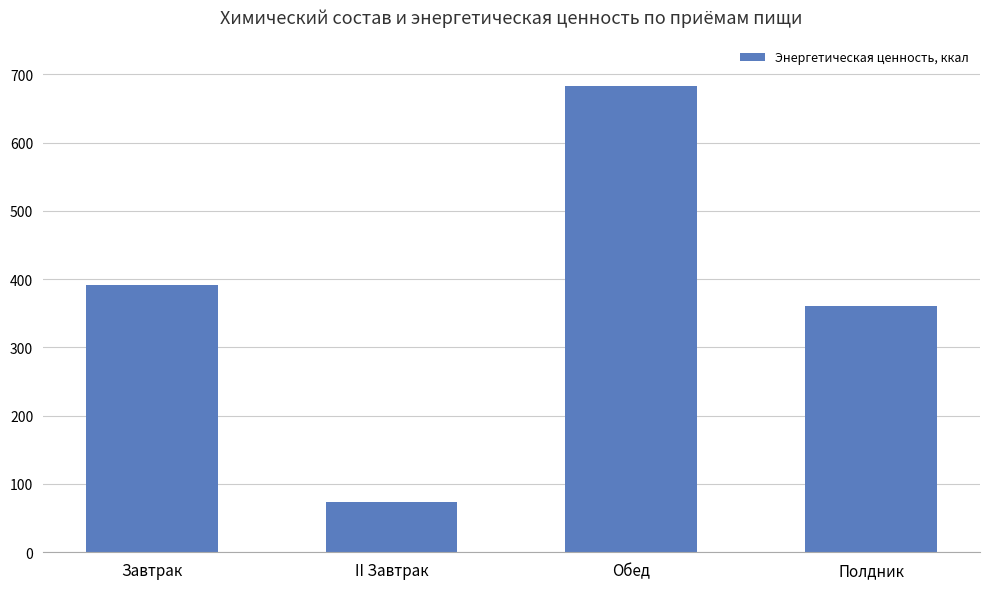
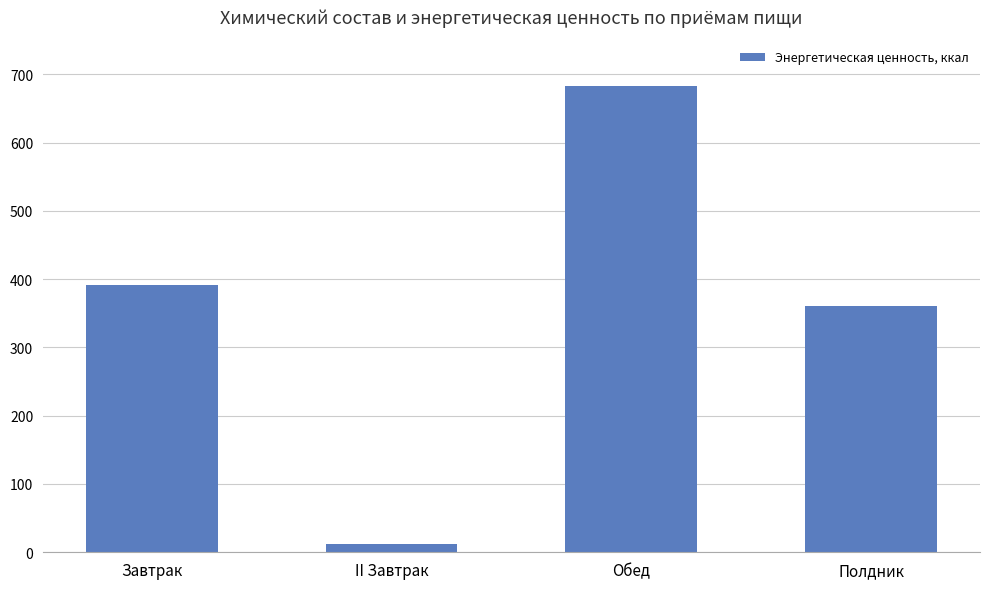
II Завтрак: 70 -> 10
